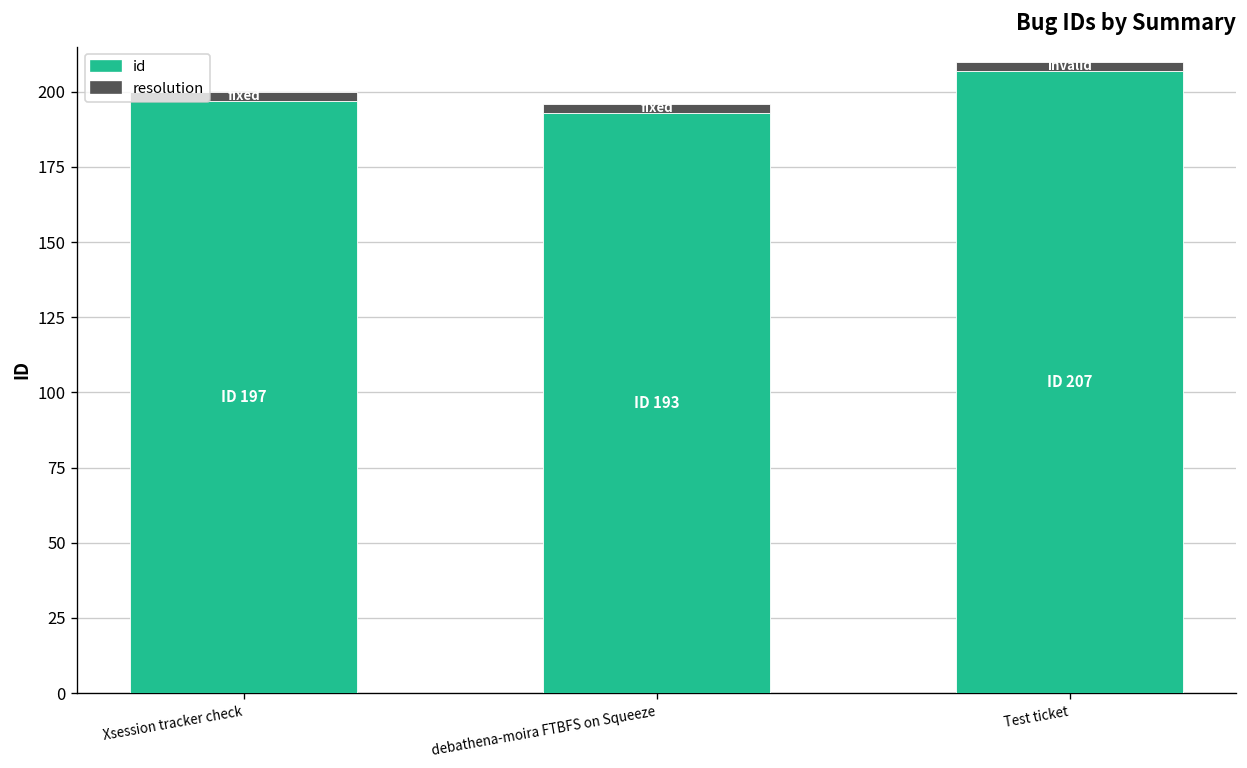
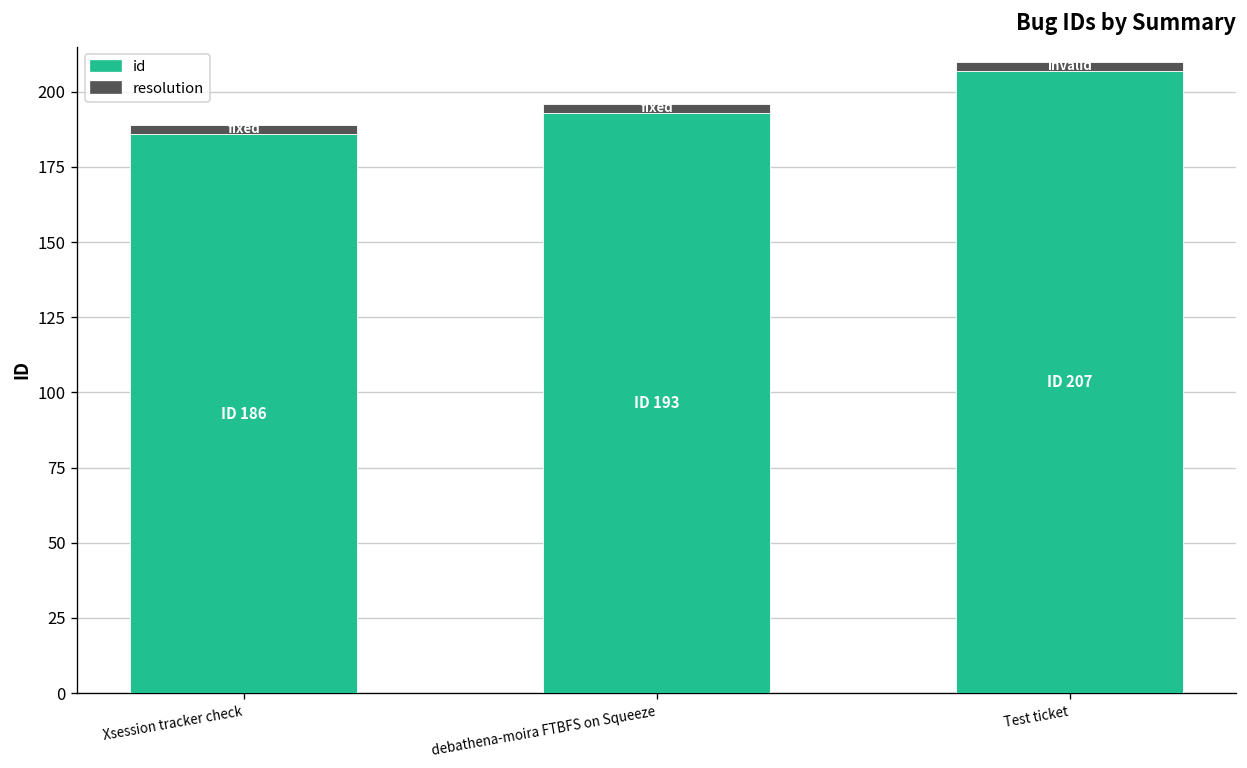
id, Xsession tracker check: 197 -> 186
